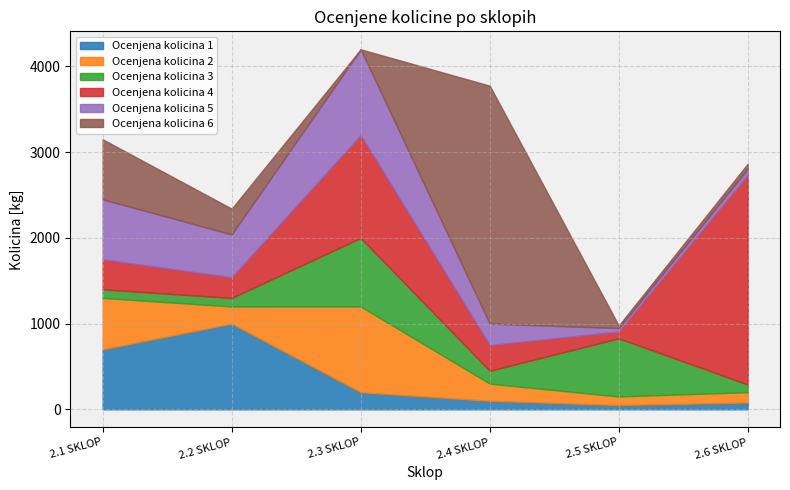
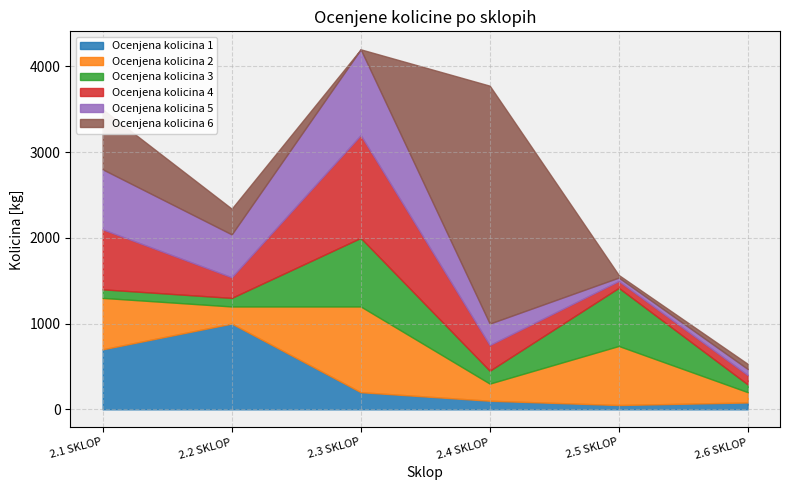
Ocenjena kolicina 4, 2.1 SKLOP: 400 -> 700
Ocenjena kolicina 2, 2.5 SKLOP: 100 -> 700
Ocenjena kolicina 4, 2.6 SKLOP: 2400 -> 100
